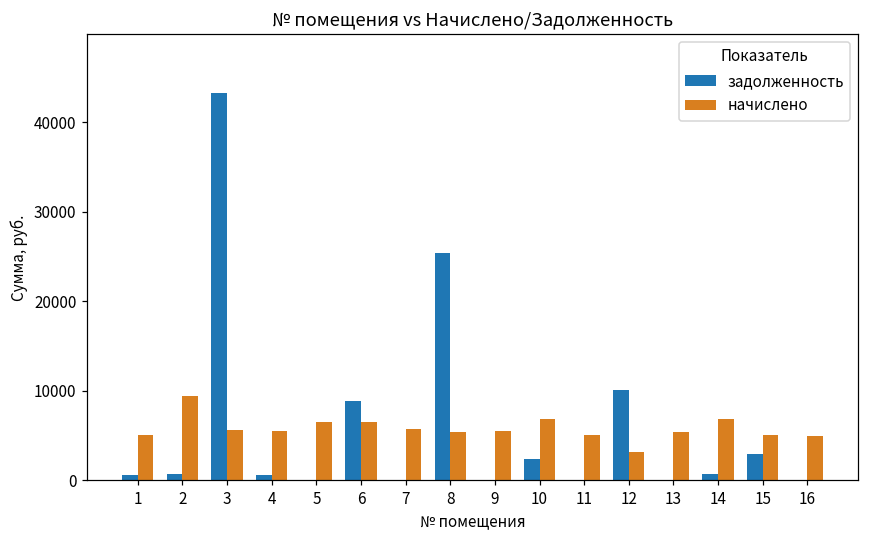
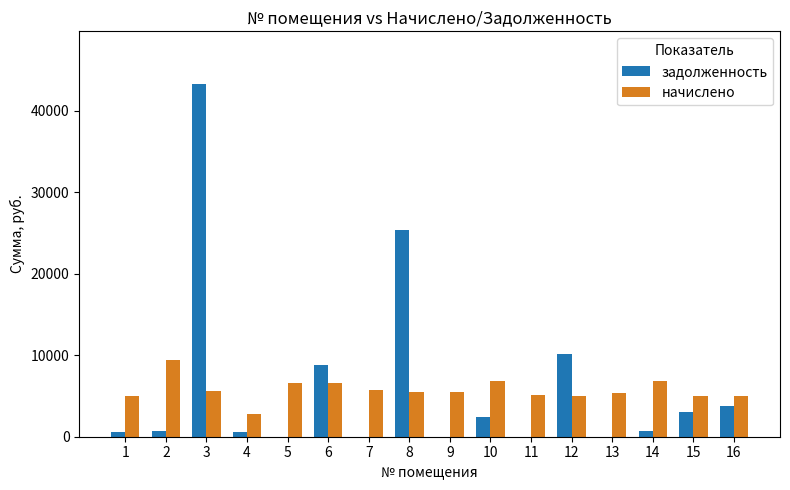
начислено, 4: 6000 -> 3000
начислено, 12: 3000 -> 5000
задолженность, 16: 0 -> 4000
